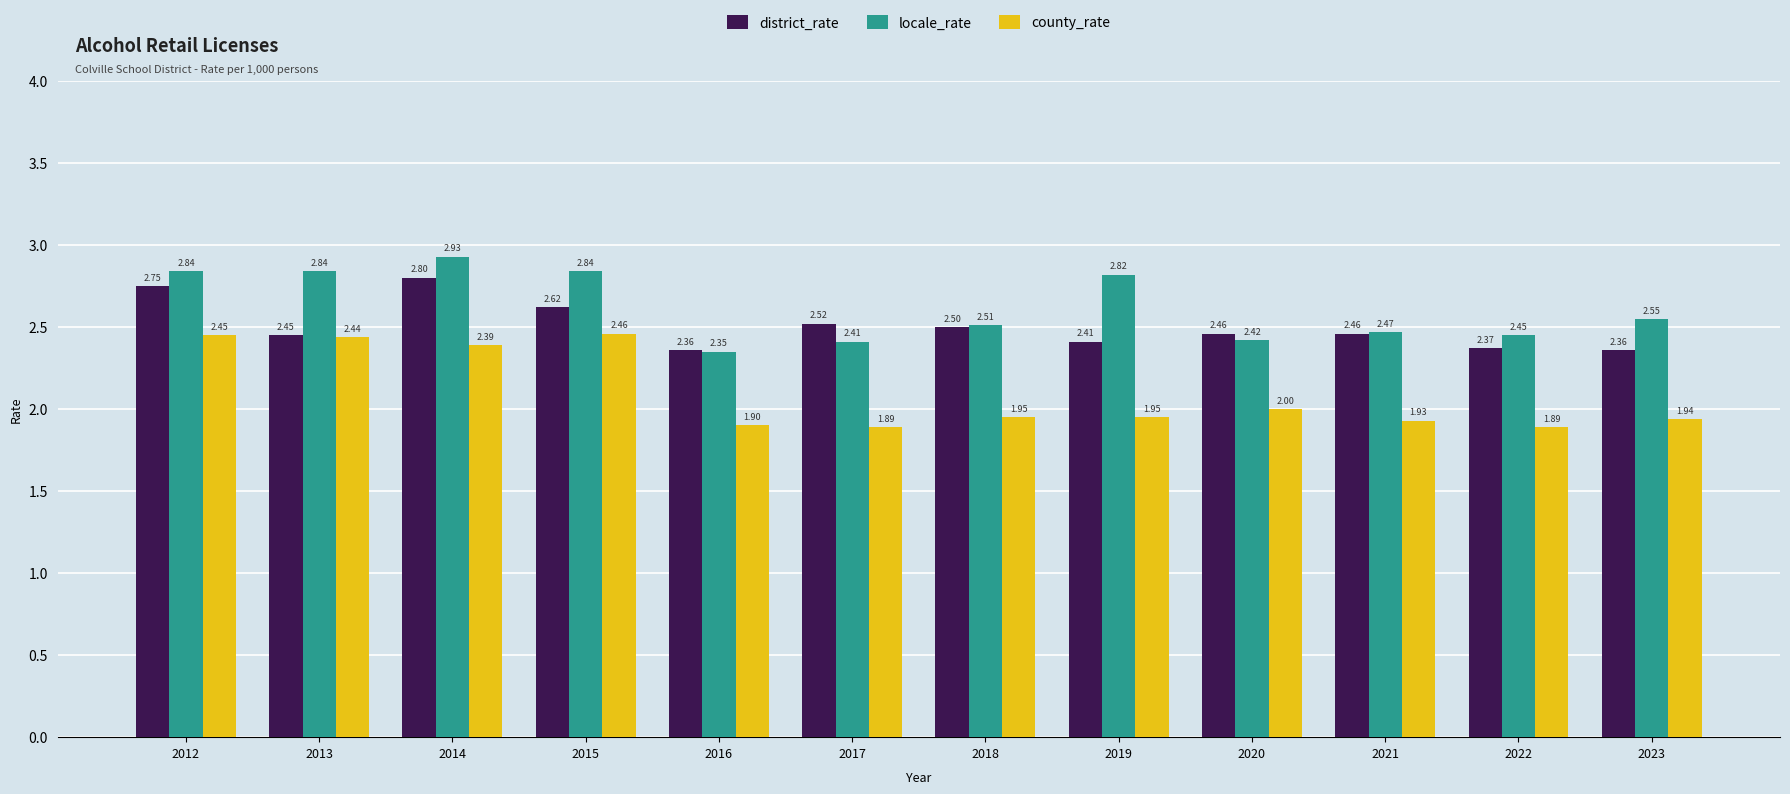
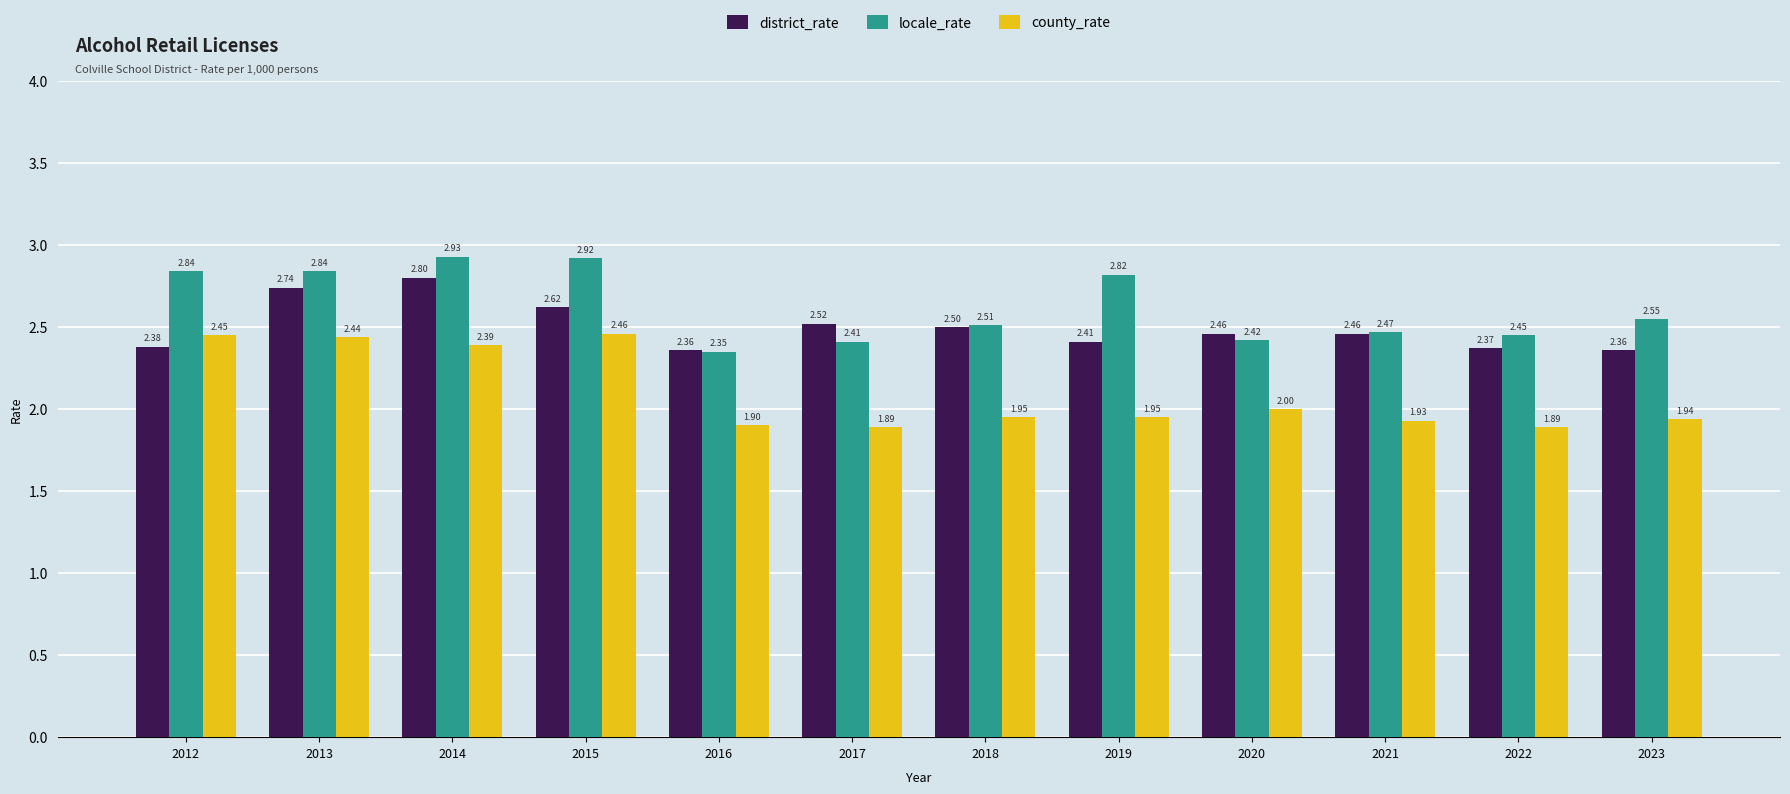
district_rate, 2012: 2.75 -> 2.38
district_rate, 2013: 2.45 -> 2.74
locale_rate, 2015: 2.84 -> 2.92
